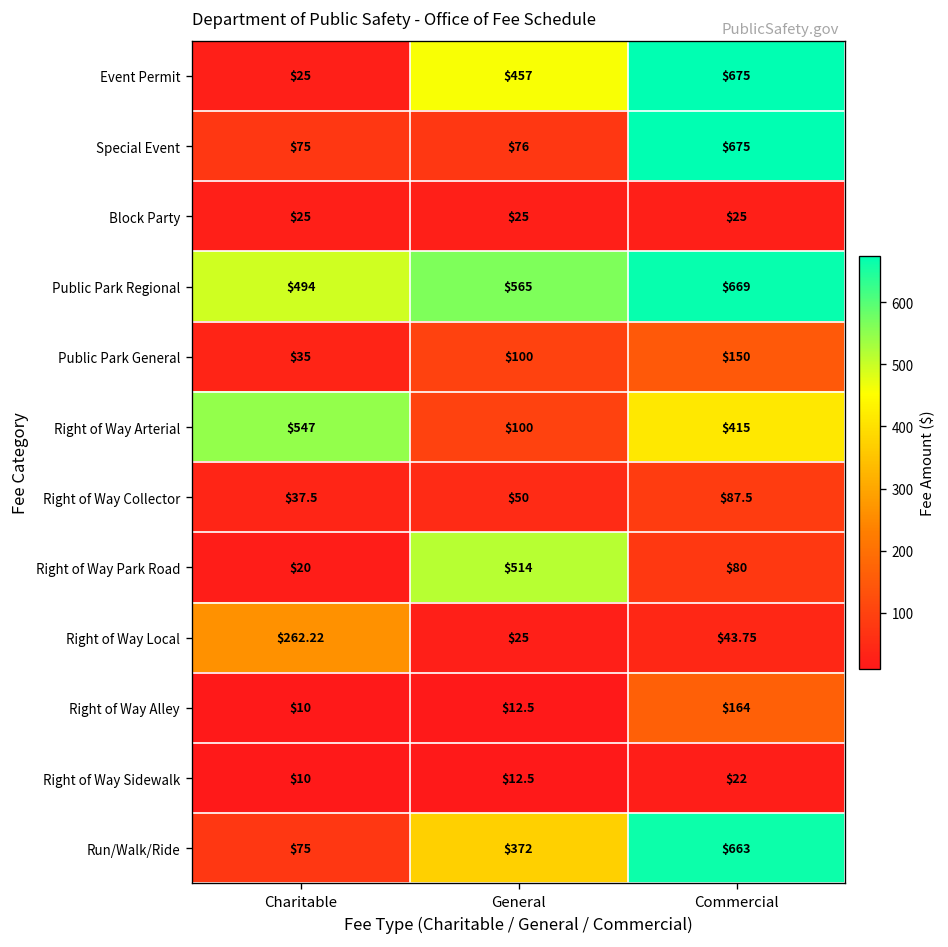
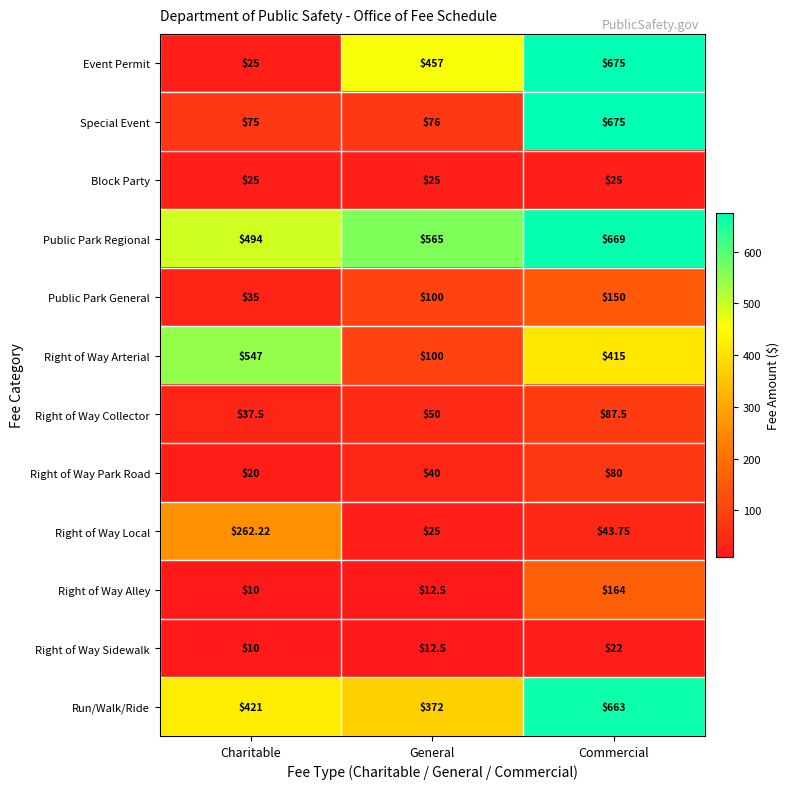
Right of Way Park Road, General: $514 -> $40
Run/Walk/Ride, Charitable: $75 -> $421
